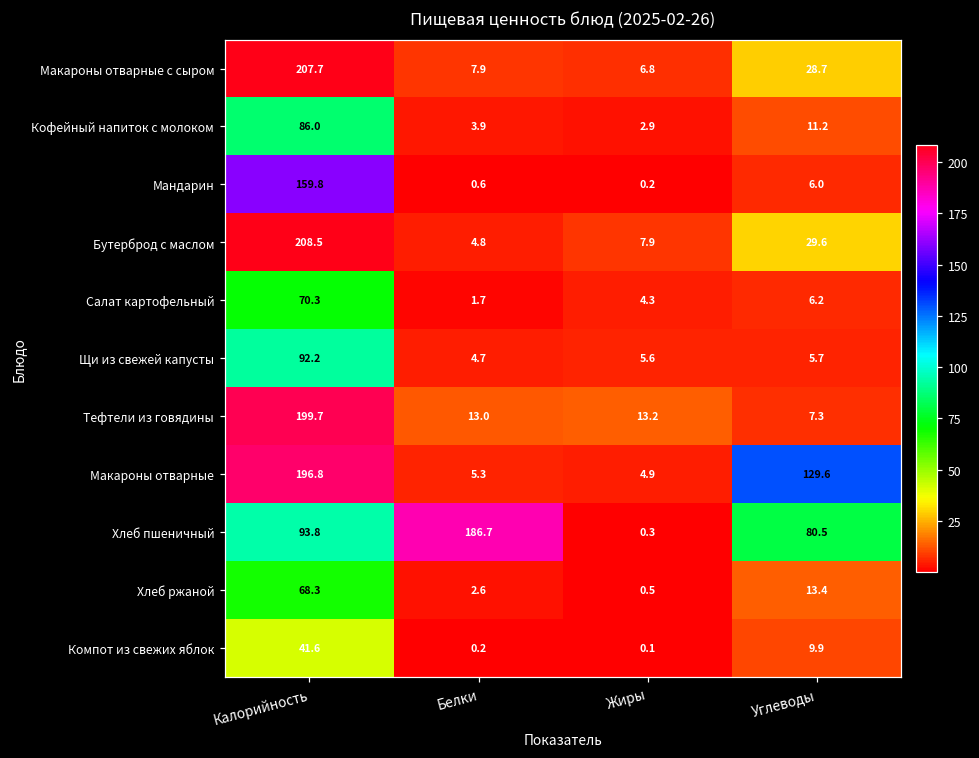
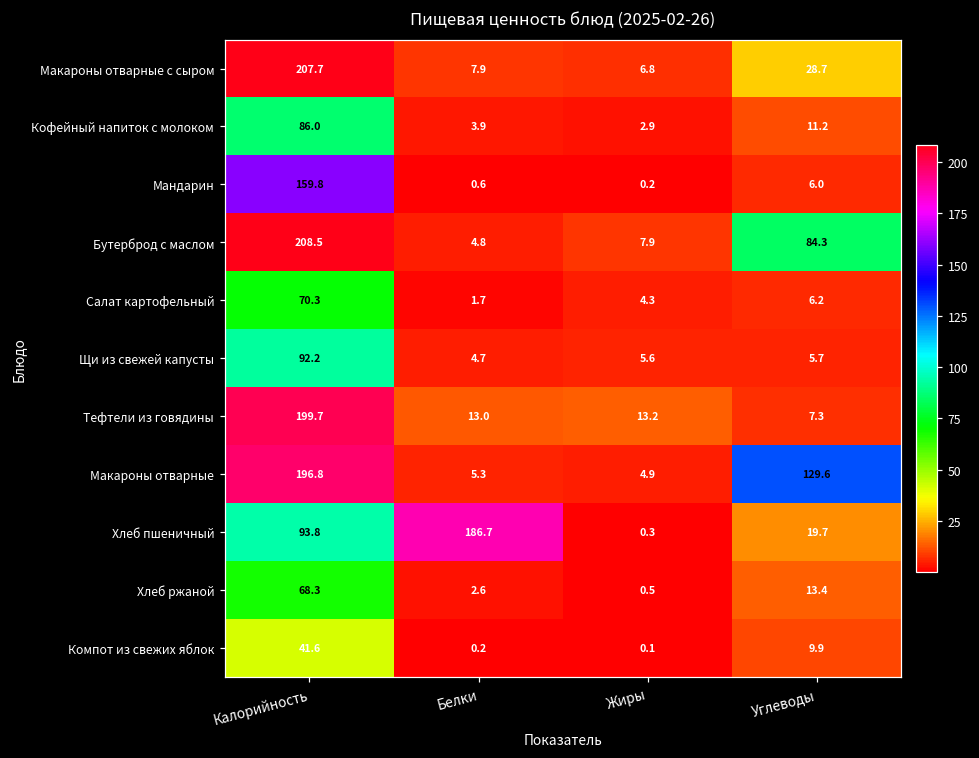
Бутерброд с маслом, Углеводы: 29.6 -> 84.3
Хлеб пшеничный, Углеводы: 80.5 -> 19.7
